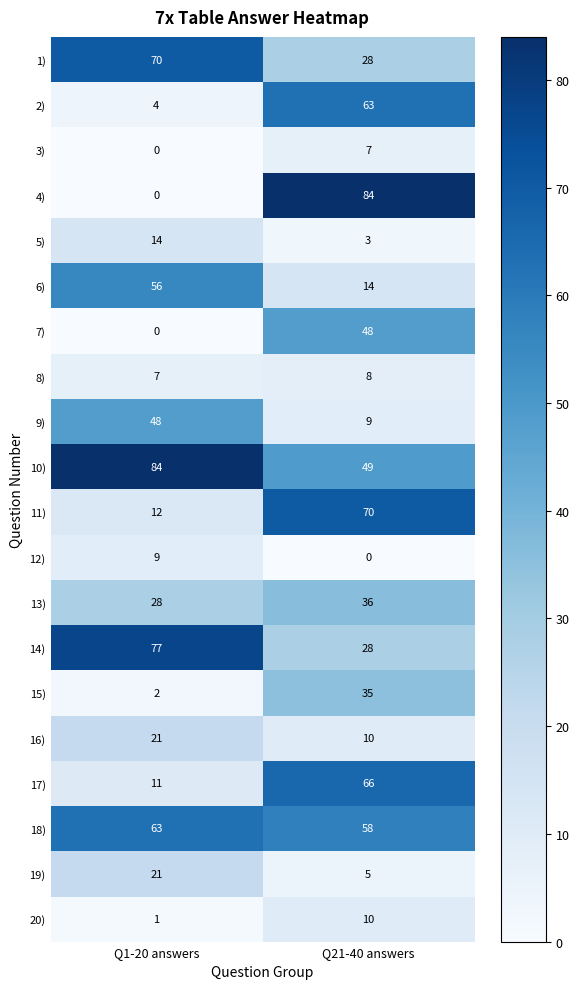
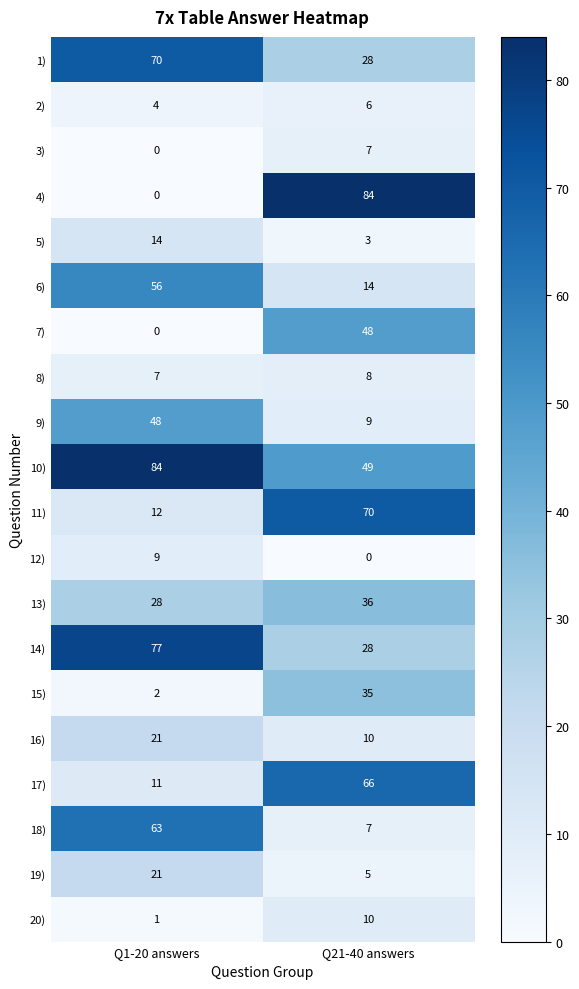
2), Q21-40 answers: 63 -> 6
18), Q21-40 answers: 58 -> 7
